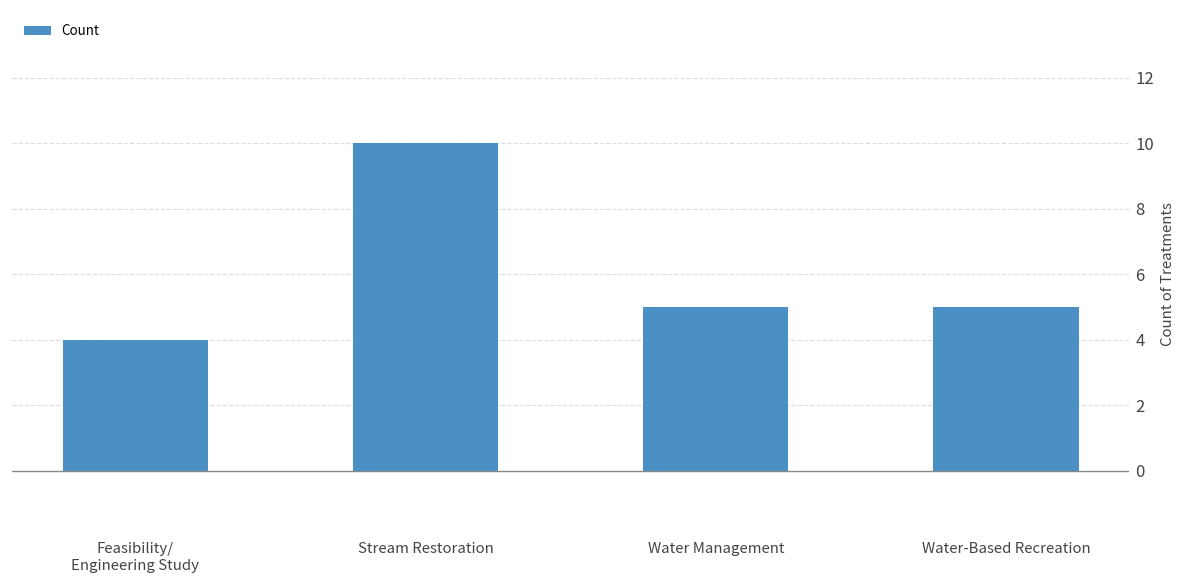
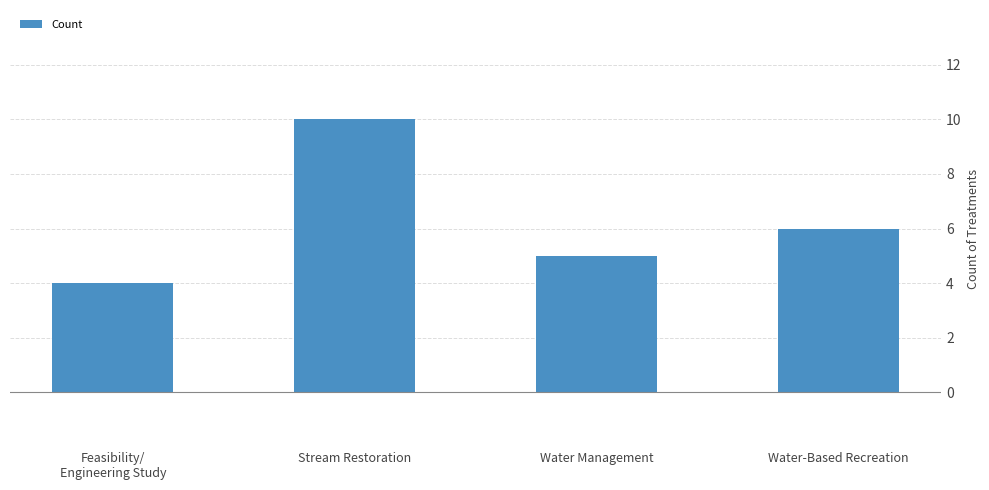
Water-Based Recreation: 5 -> 6
